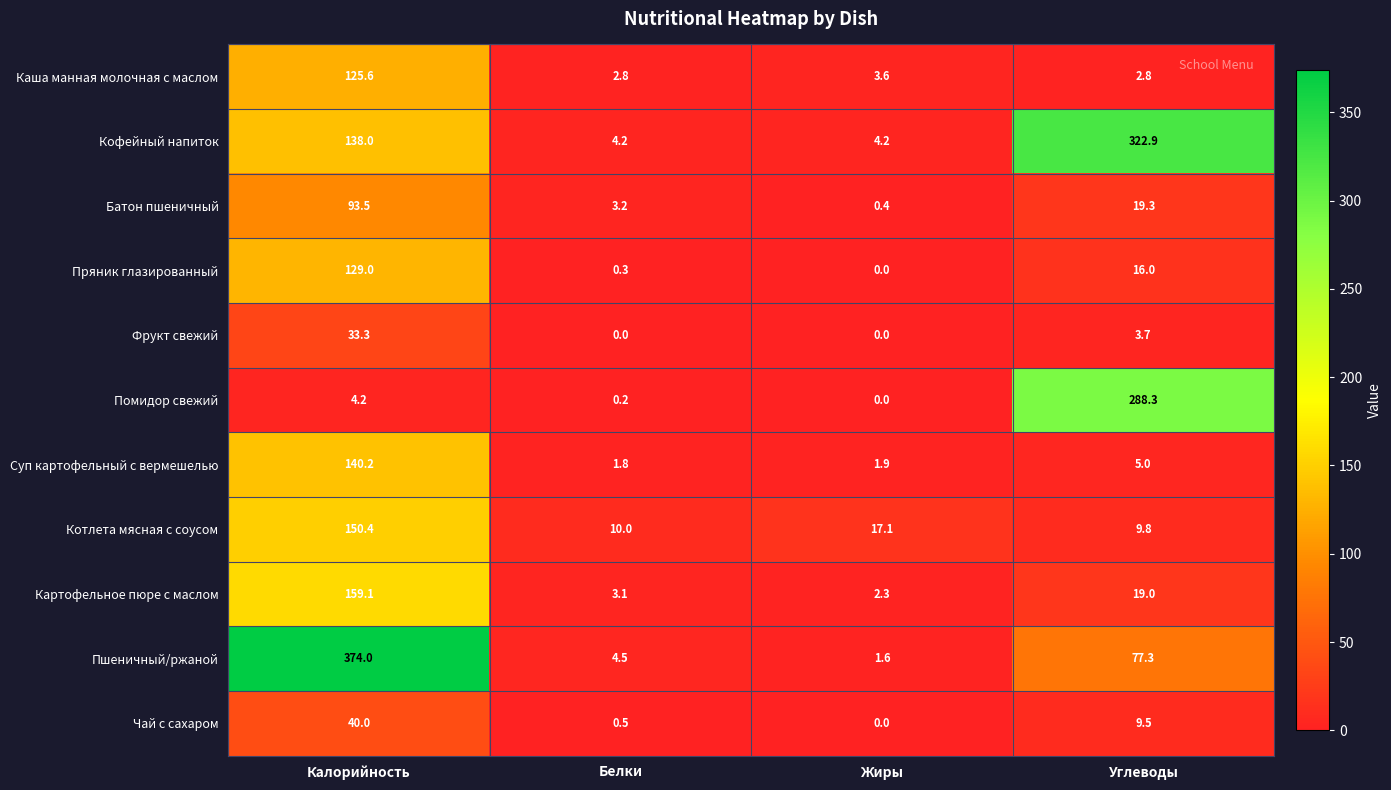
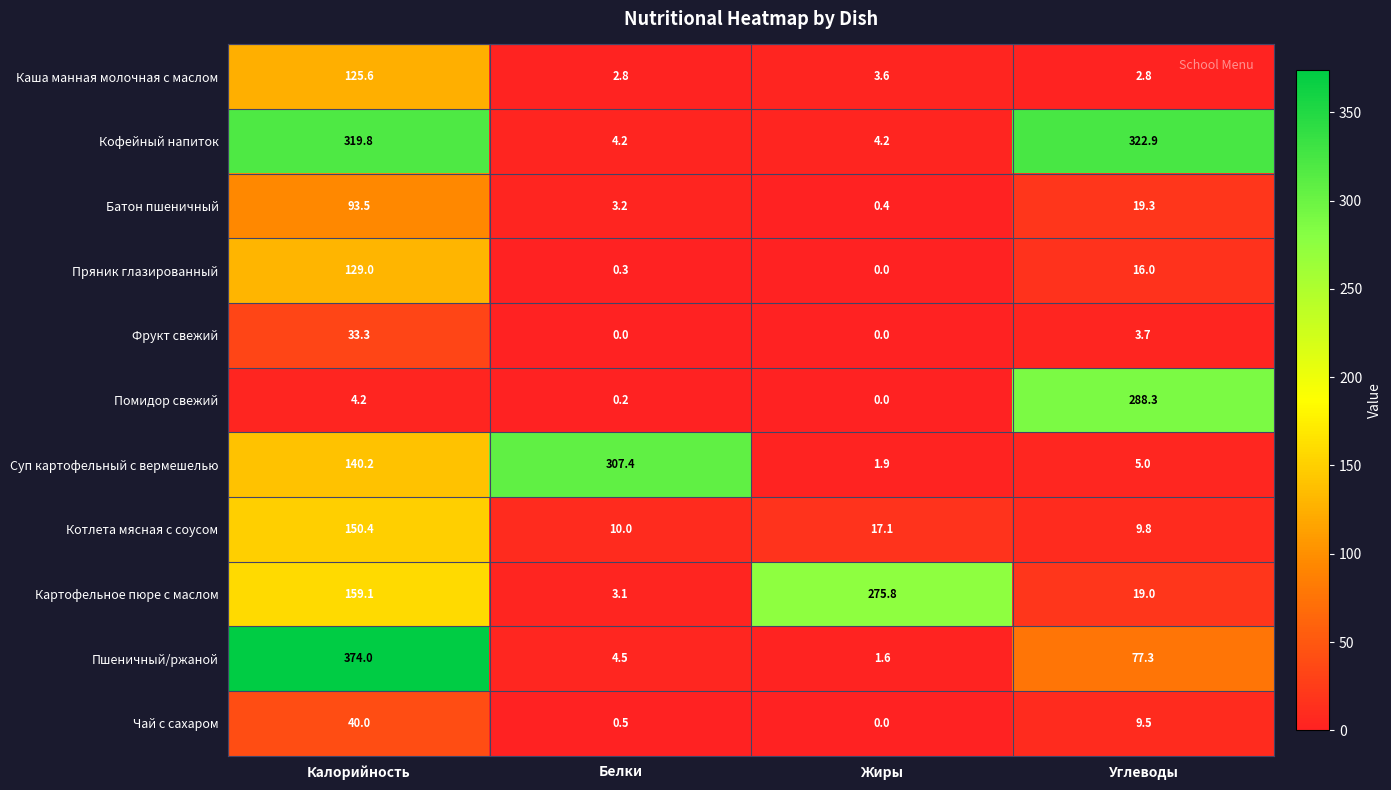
Кофейный напиток, Калорийность: 138.0 -> 319.8
Суп картофельный с вермешелью, Белки: 1.8 -> 307.4
Картофельное пюре с маслом, Жиры: 2.3 -> 275.8
